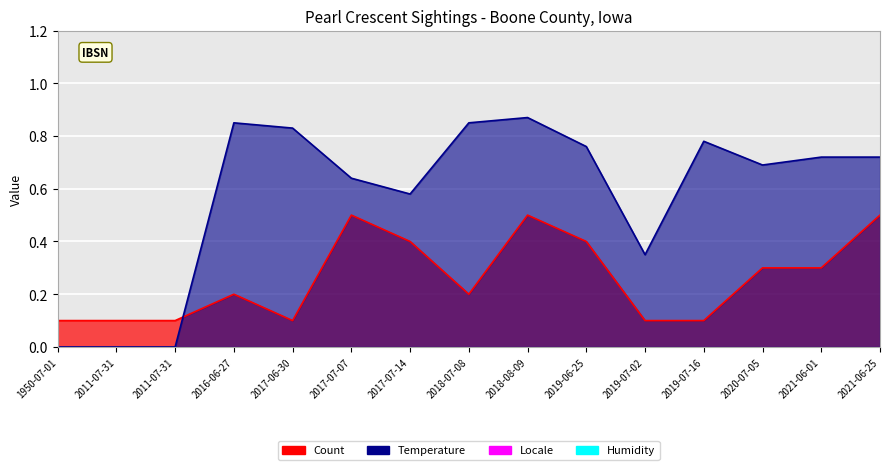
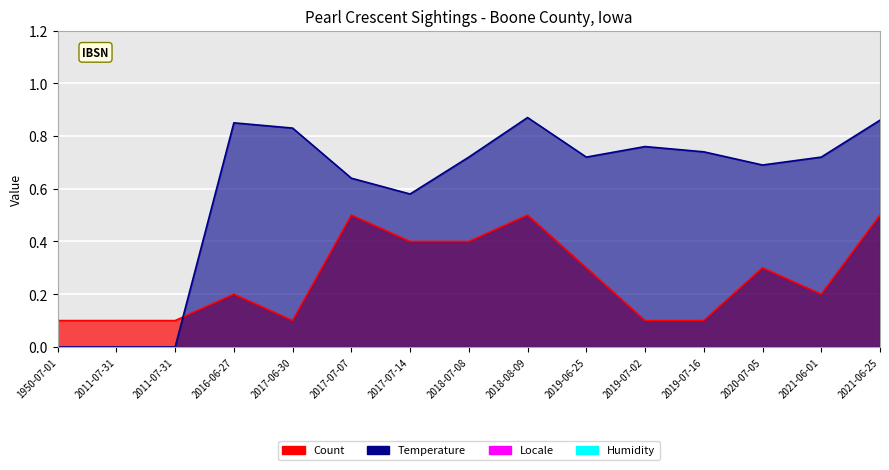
Count, 2018-07-08: 0.20 -> 0.40
Temperature, 2018-07-08: 0.85 -> 0.72
Count, 2019-06-25: 0.40 -> 0.30
Temperature, 2019-06-25: 0.76 -> 0.72
Temperature, 2019-07-02: 0.35 -> 0.76
Temperature, 2019-07-16: 0.78 -> 0.74
Count, 2021-06-01: 0.30 -> 0.20
Temperature, 2021-06-25: 0.72 -> 0.86
